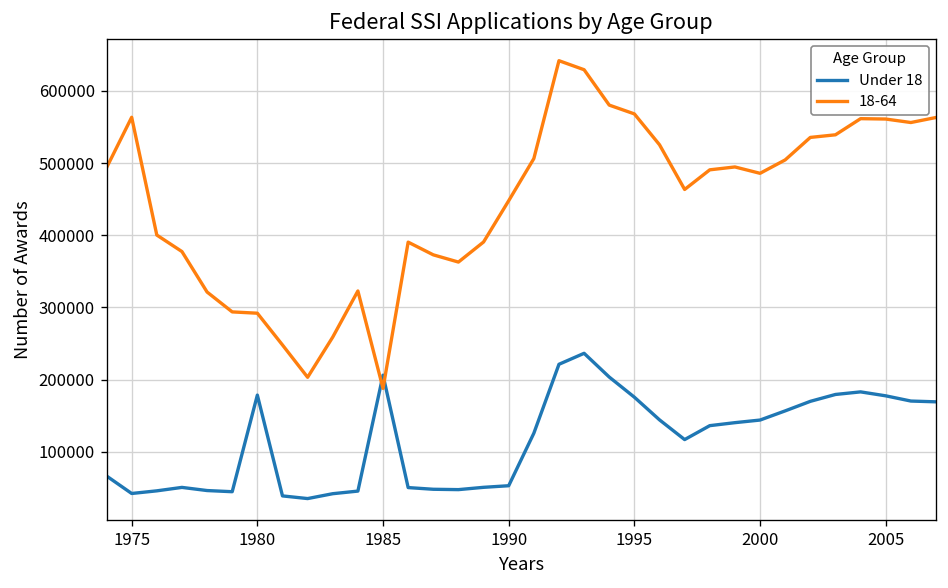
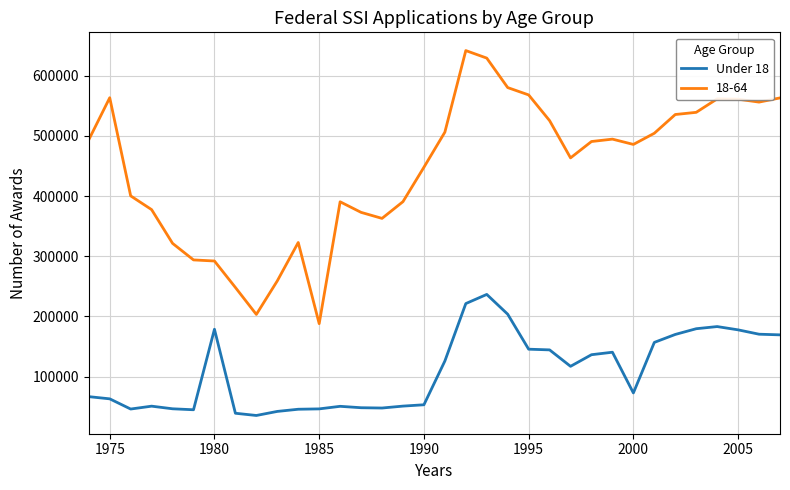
Under 18, 1975: 40000 -> 60000
Under 18, 1985: 210000 -> 50000
Under 18, 1995: 180000 -> 150000
Under 18, 2000: 140000 -> 70000
